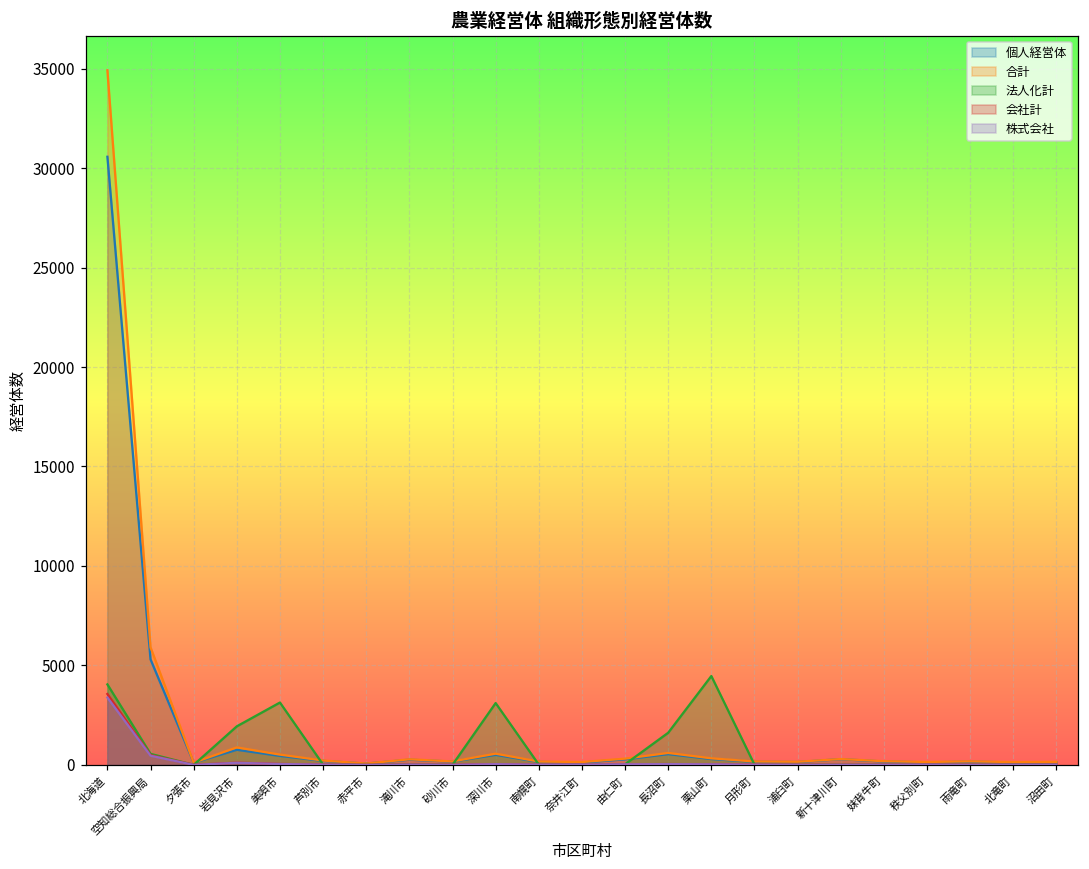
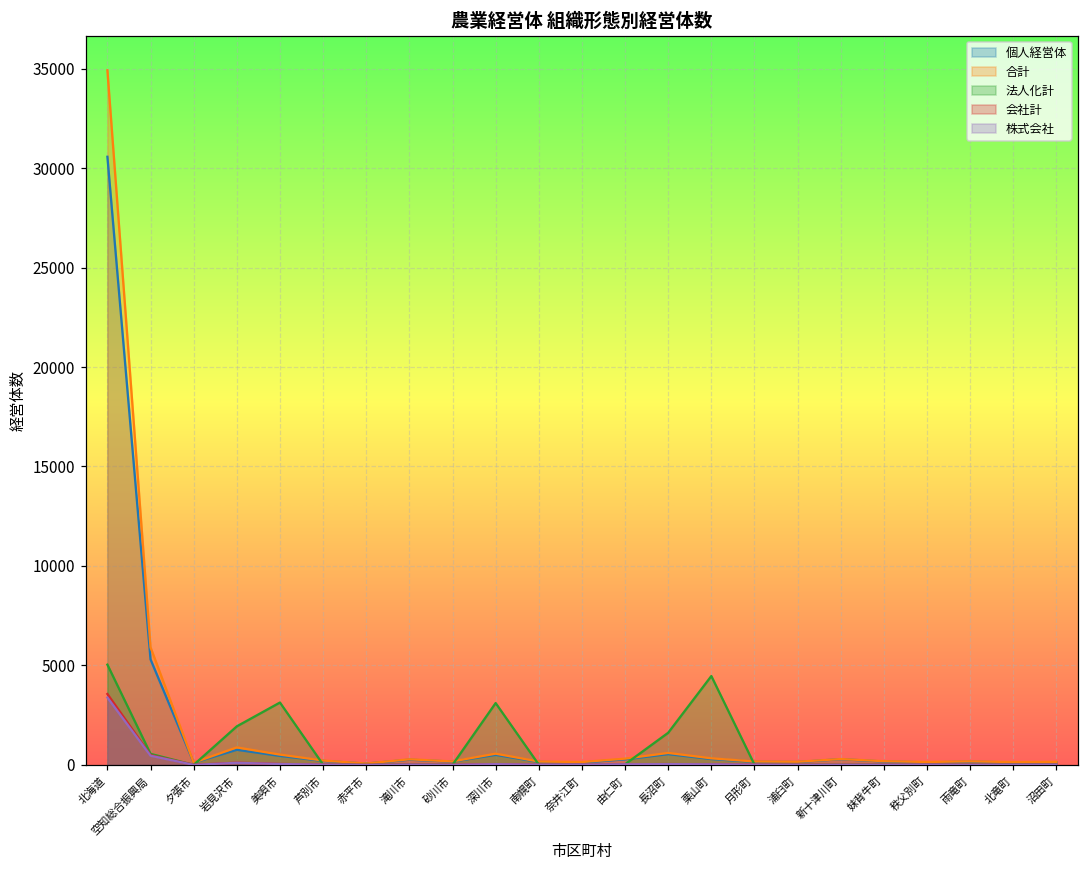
法人化計, 北海道: 4000 -> 5000
